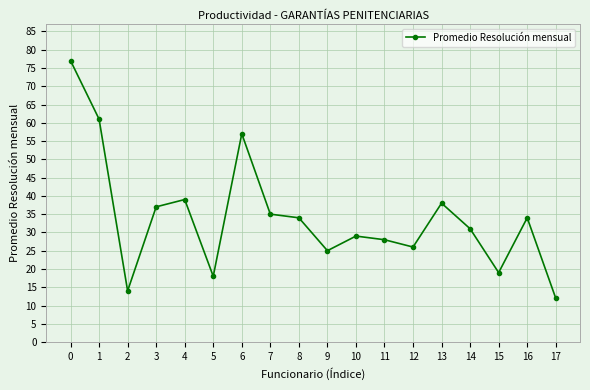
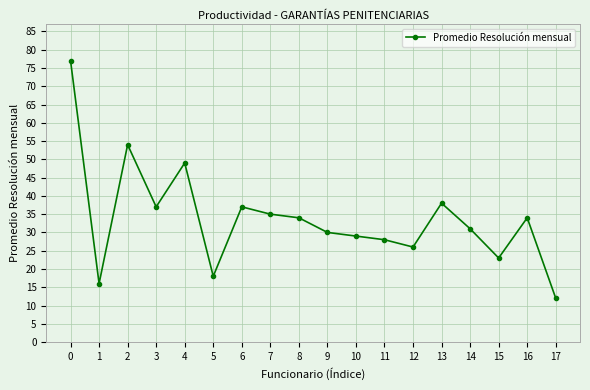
1: 61 -> 16
2: 14 -> 54
4: 39 -> 49
6: 57 -> 37
9: 25 -> 30
15: 19 -> 23
